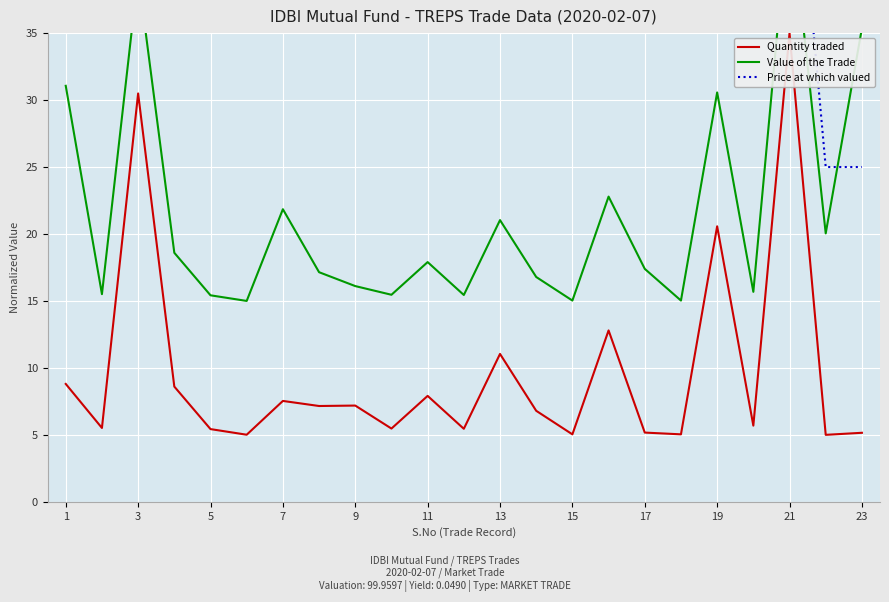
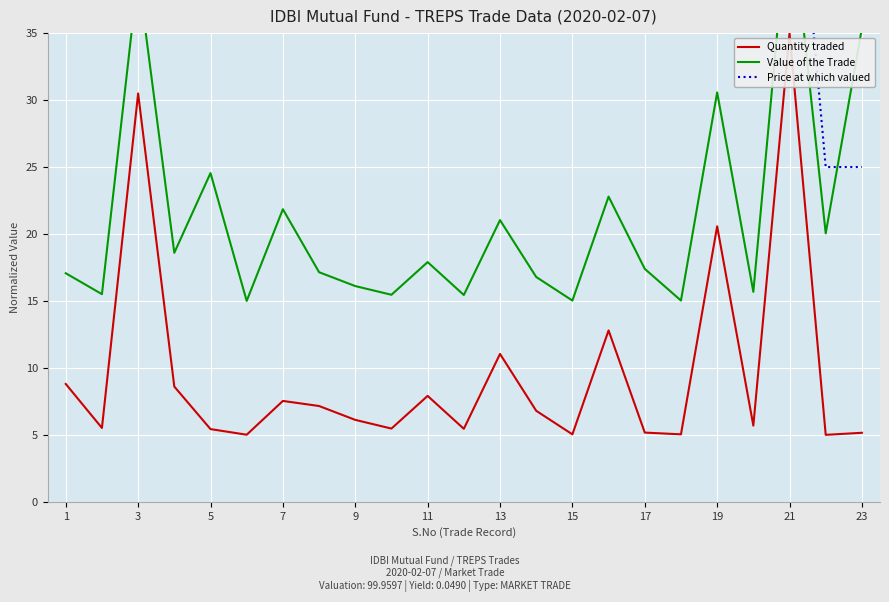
Value of the Trade, 1: 31.1 -> 17.1
Value of the Trade, 5: 15.4 -> 24.5
Quantity traded, 9: 7.2 -> 6.1
